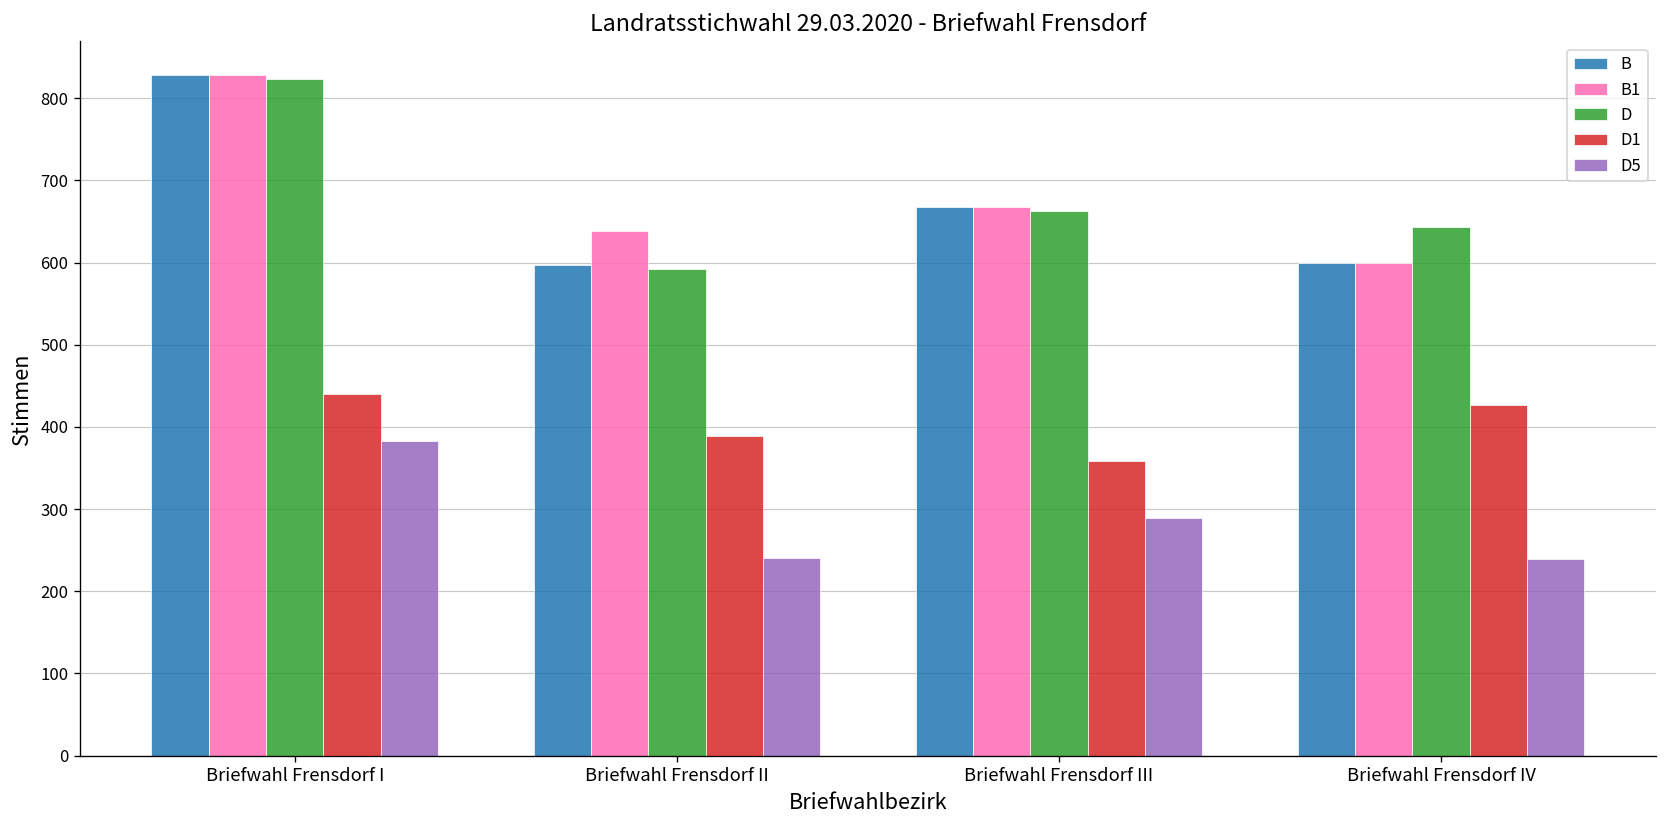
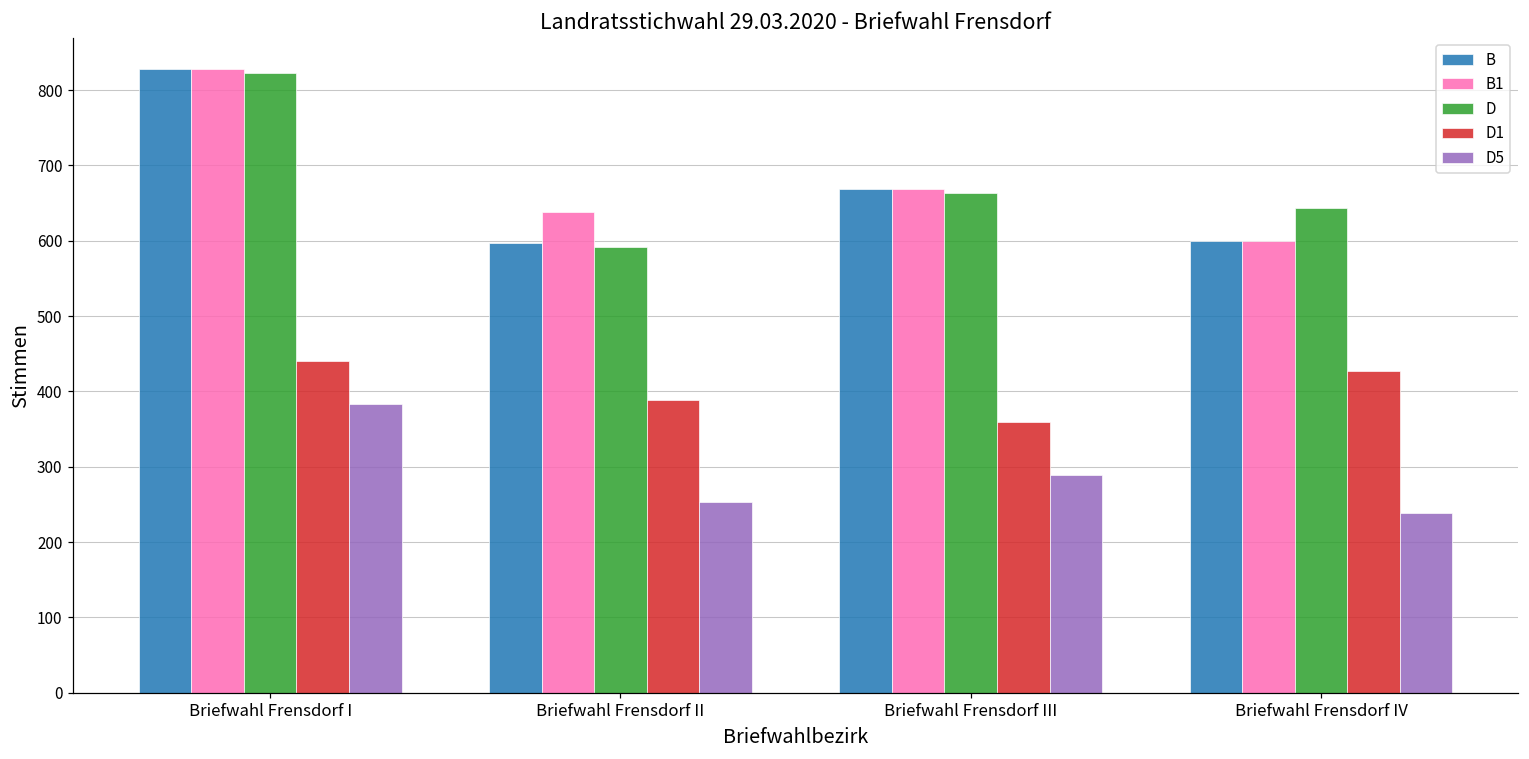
D5, Briefwahl Frensdorf II: 240 -> 250
